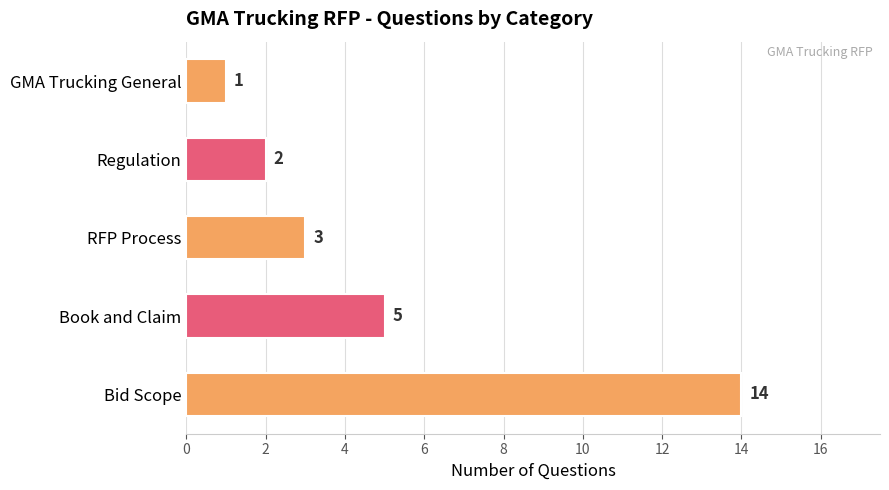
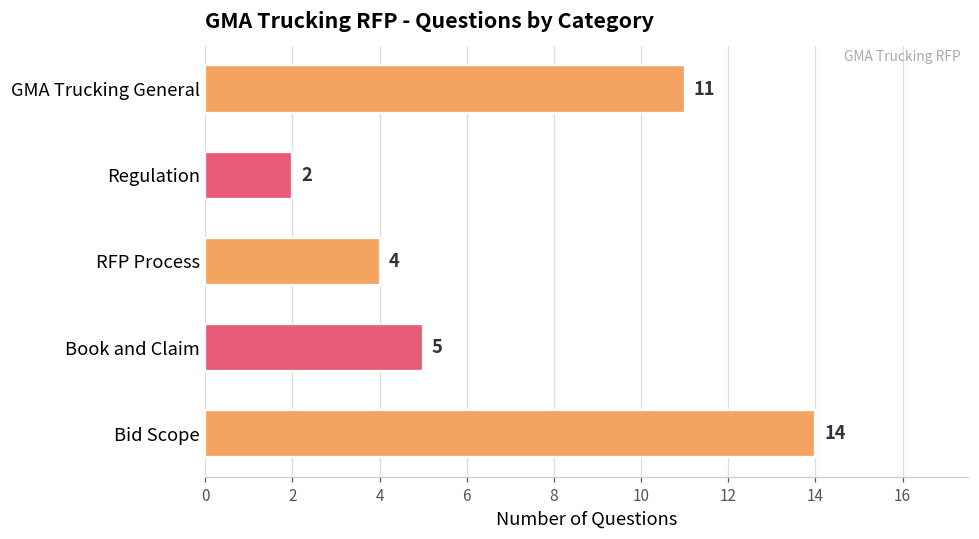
GMA Trucking General: 1 -> 11
RFP Process: 3 -> 4
